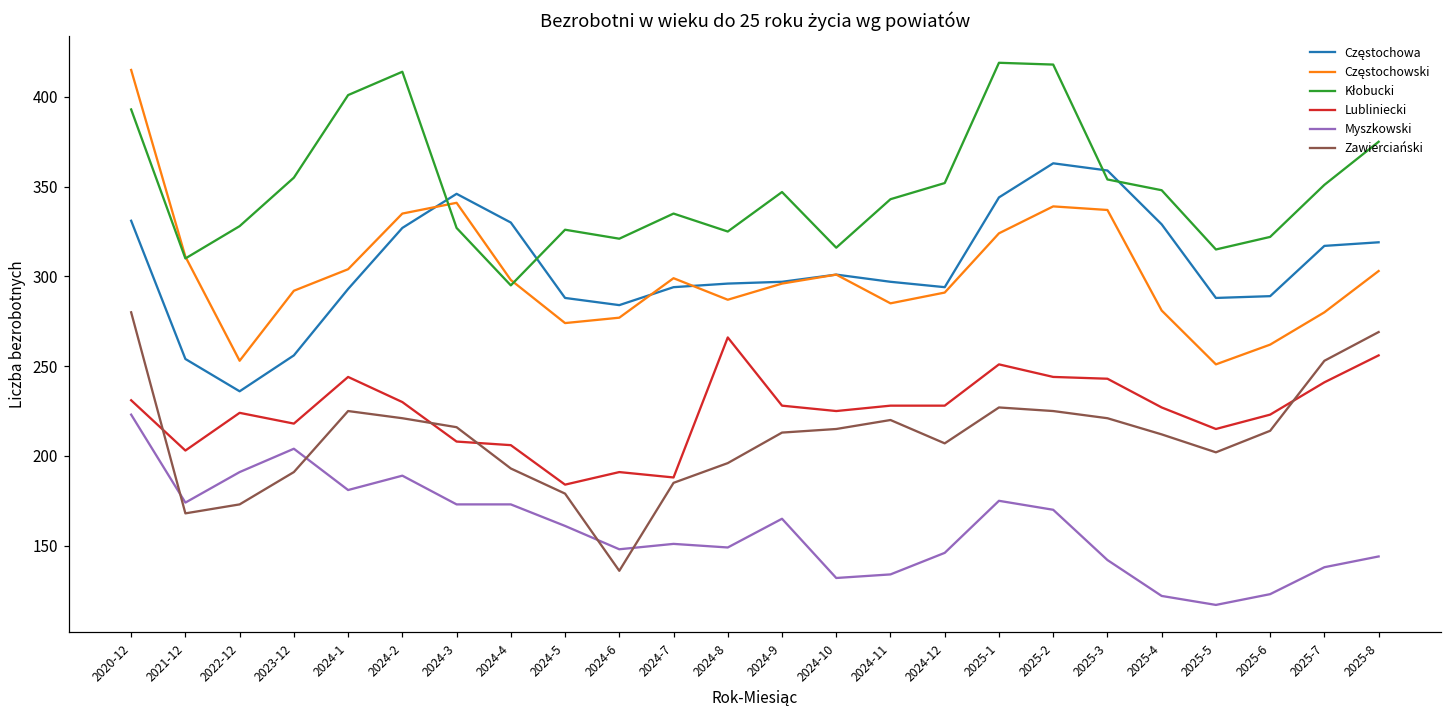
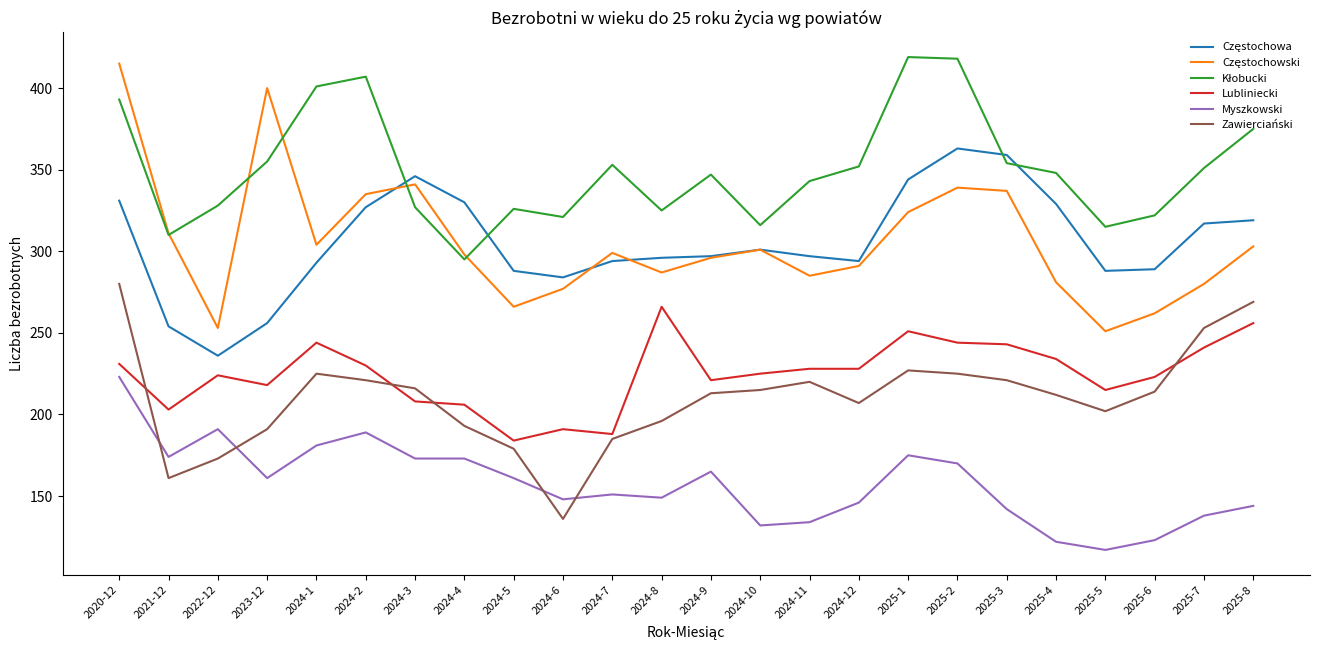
Zawierciański, 2021-12: 168 -> 161
Częstochowski, 2023-12: 292 -> 400
Myszkowski, 2023-12: 204 -> 161
Kłobucki, 2024-2: 414 -> 407
Częstochowski, 2024-5: 274 -> 266
Kłobucki, 2024-7: 335 -> 353
Lubliniecki, 2024-9: 228 -> 221
Lubliniecki, 2025-4: 227 -> 234
